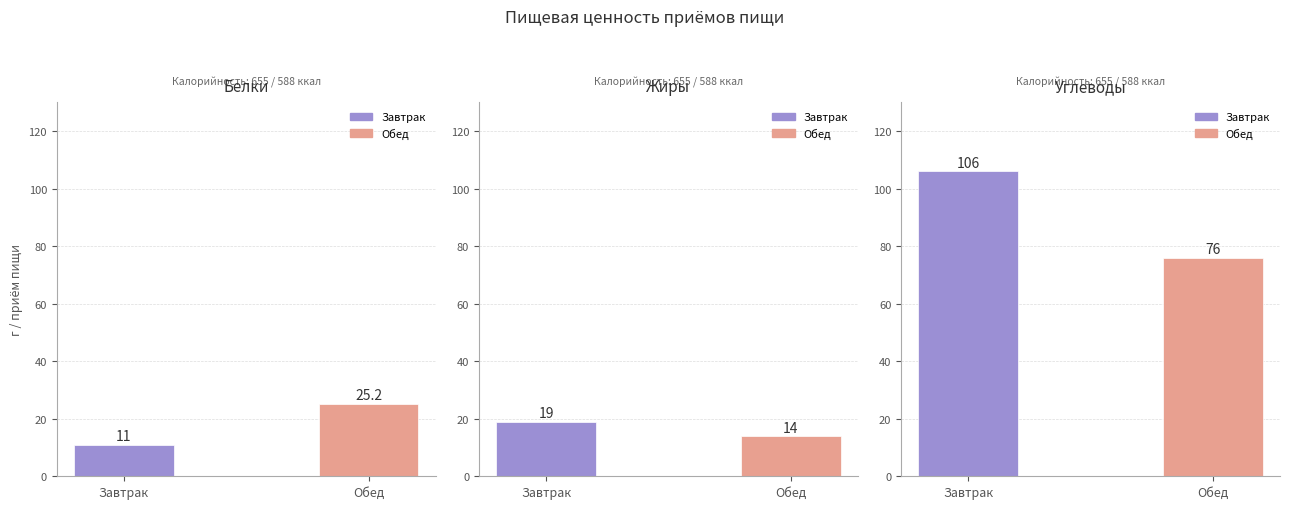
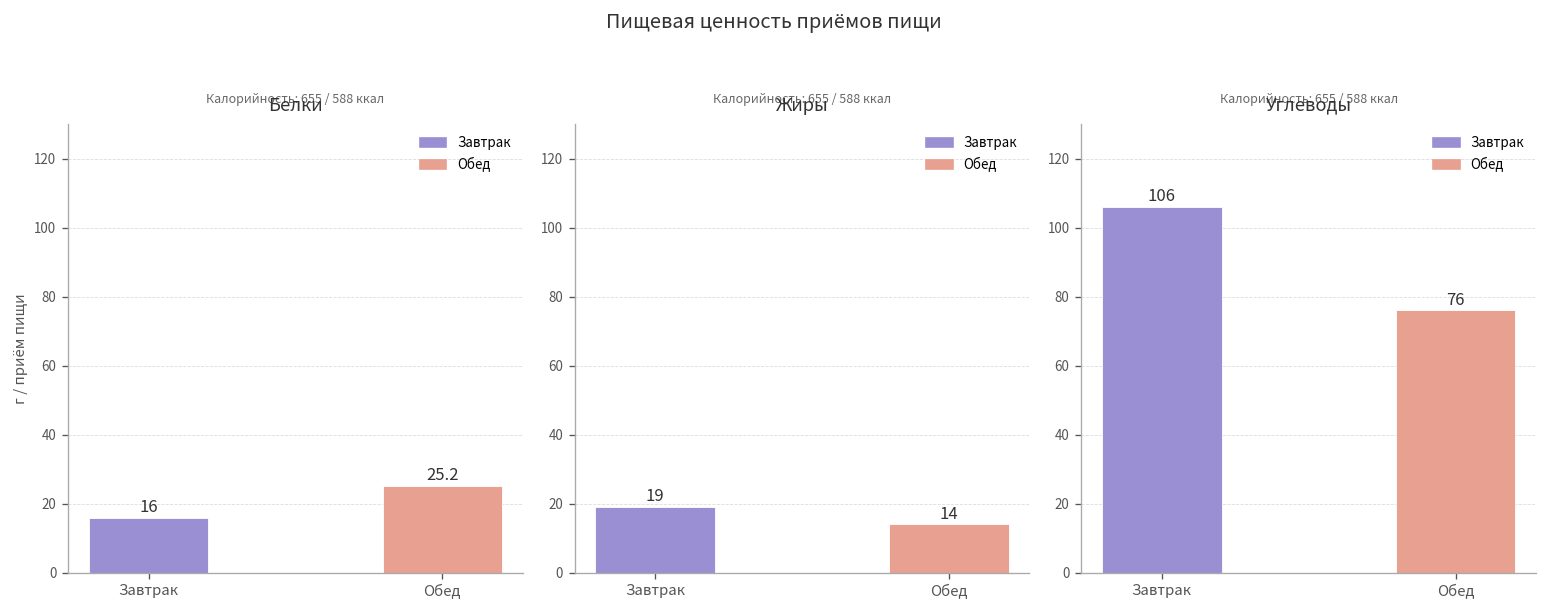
Белки, Завтрак: 11 -> 16
